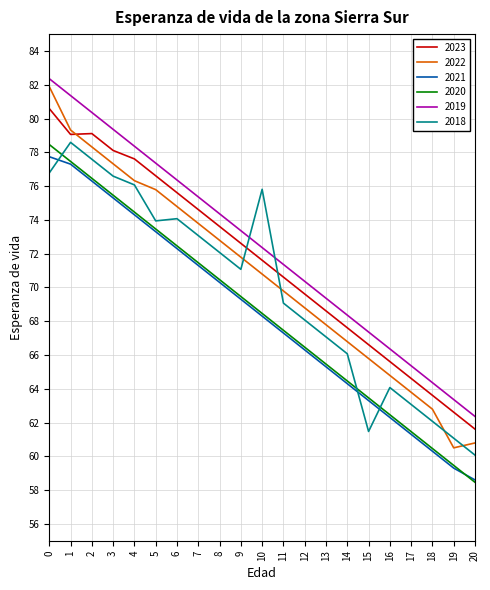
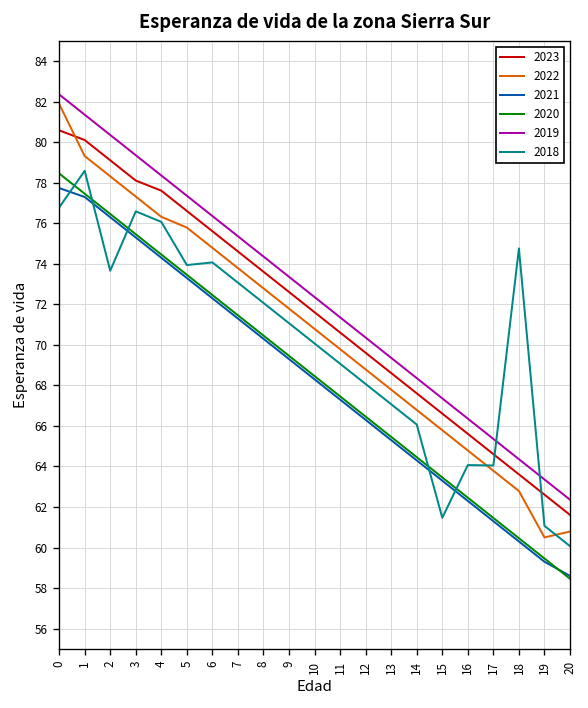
2023, 1: 79.1 -> 80.1
2018, 2: 77.6 -> 73.7
2018, 10: 75.8 -> 70.1
2018, 17: 63.1 -> 64.1
2018, 18: 62.1 -> 74.8
